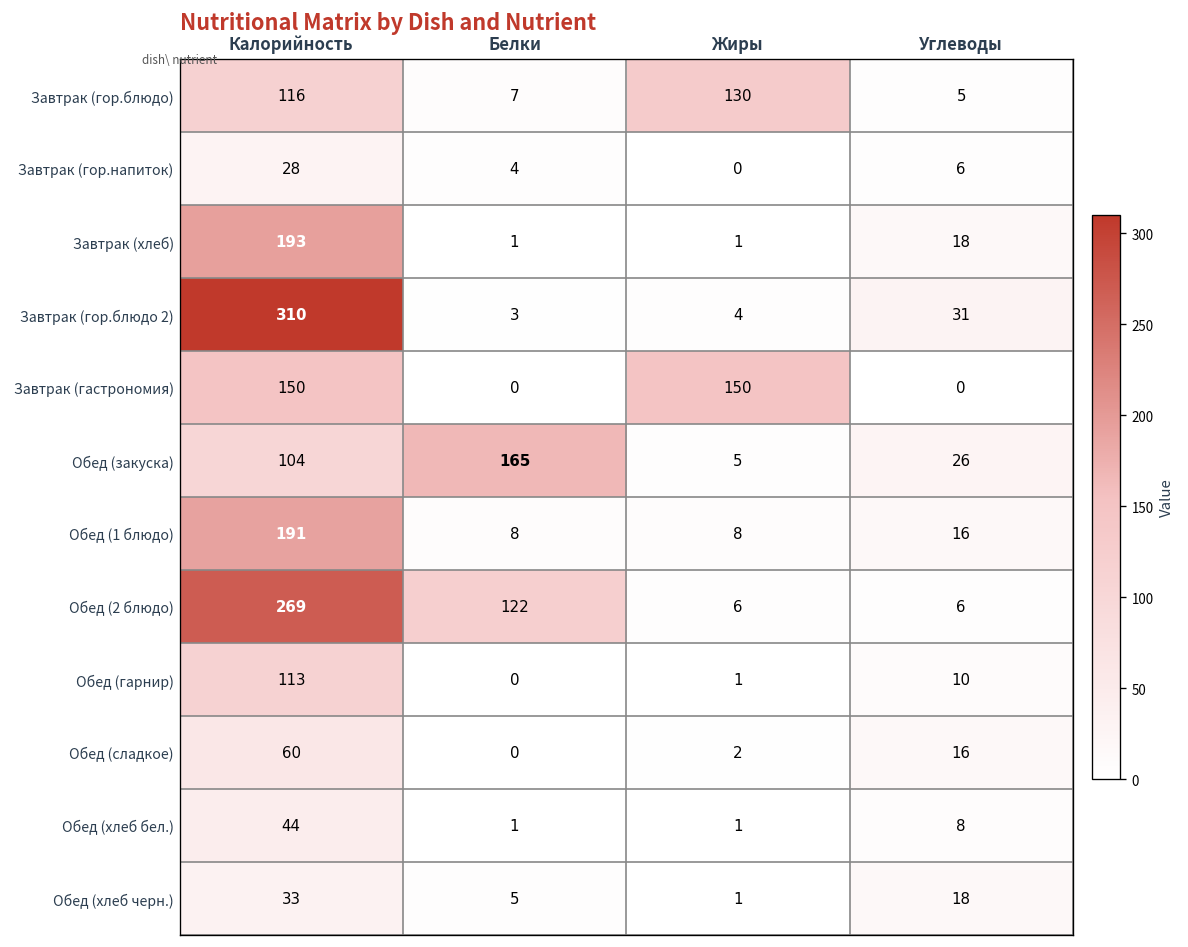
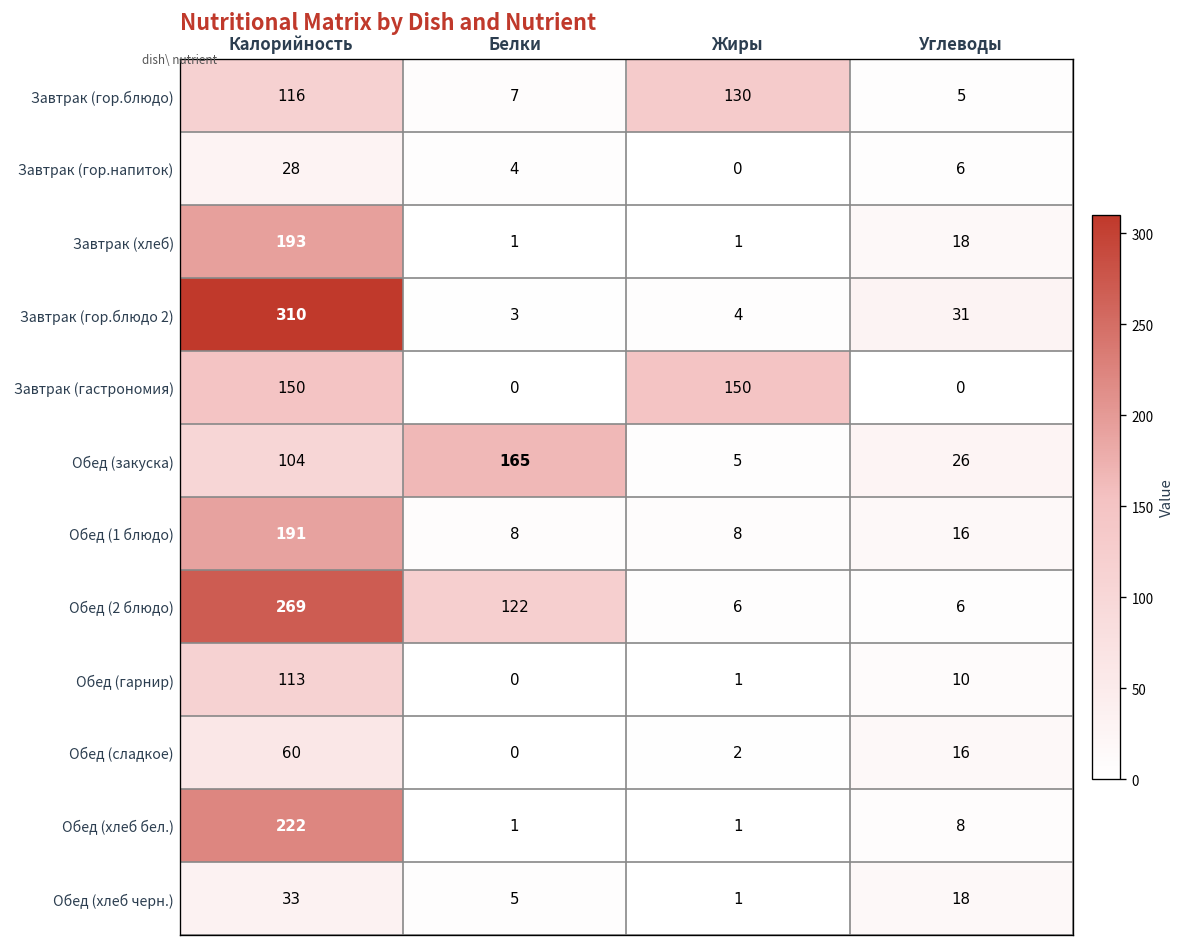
Обед (хлеб бел.), Калорийность: 44 -> 222
